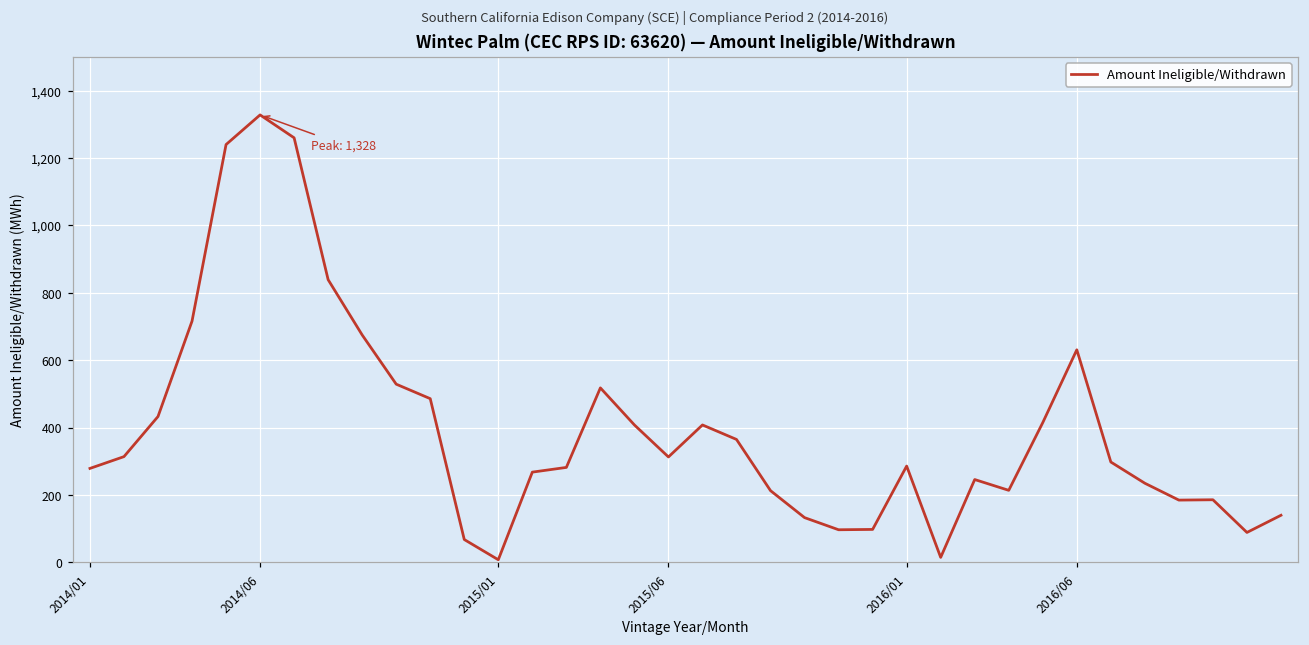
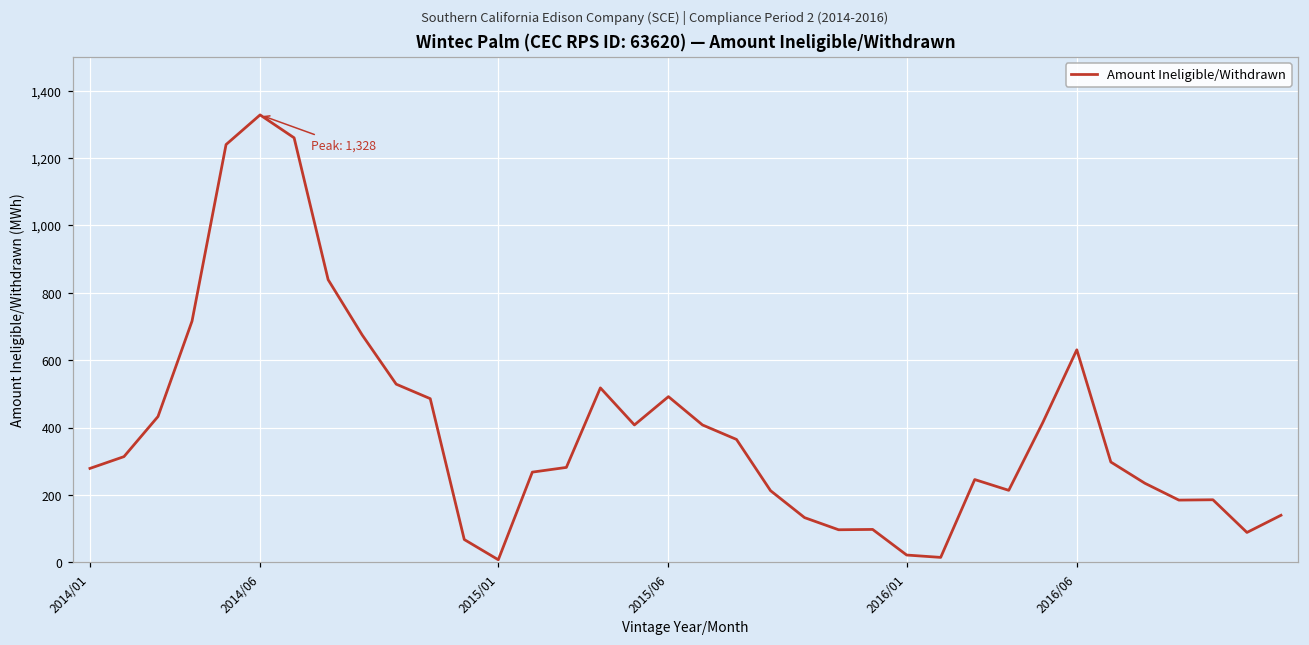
2015/06: 310 -> 490
2016/01: 290 -> 20
